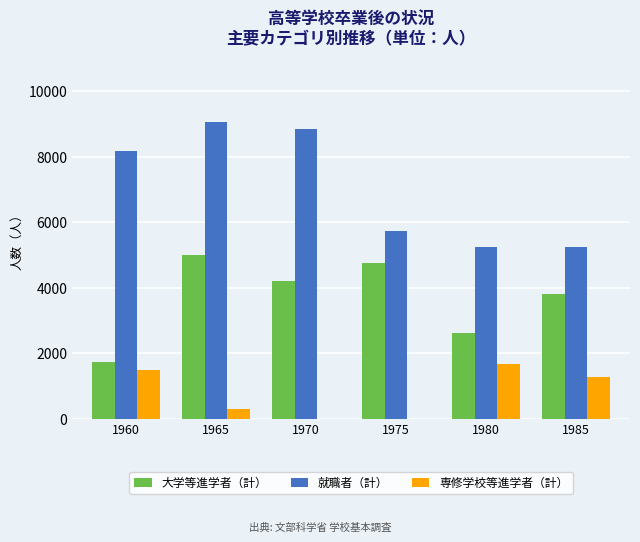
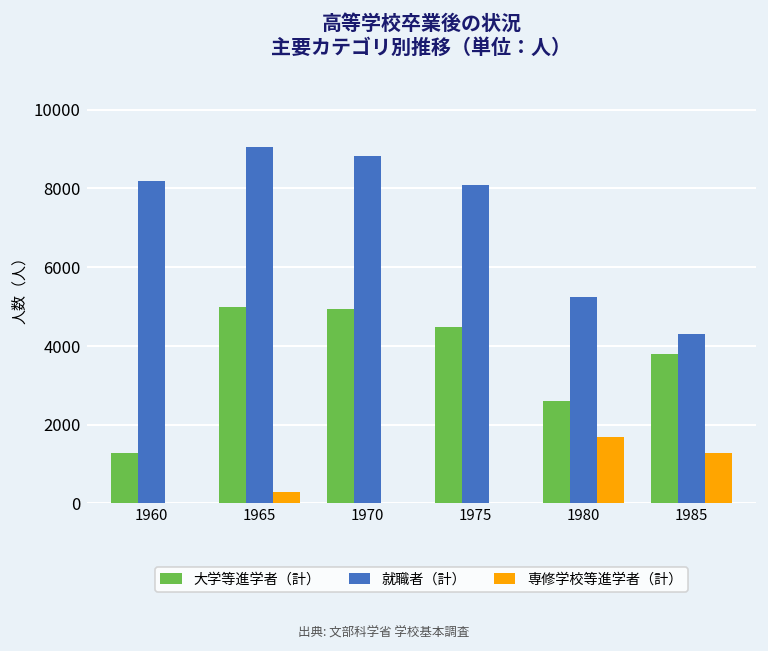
大学等進学者（計）, 1960: 1700 -> 1300
専修学校等進学者（計）, 1960: 1500 -> 0
大学等進学者（計）, 1970: 4200 -> 4900
大学等進学者（計）, 1975: 4800 -> 4500
就職者（計）, 1975: 5700 -> 8100
就職者（計）, 1985: 5300 -> 4300
